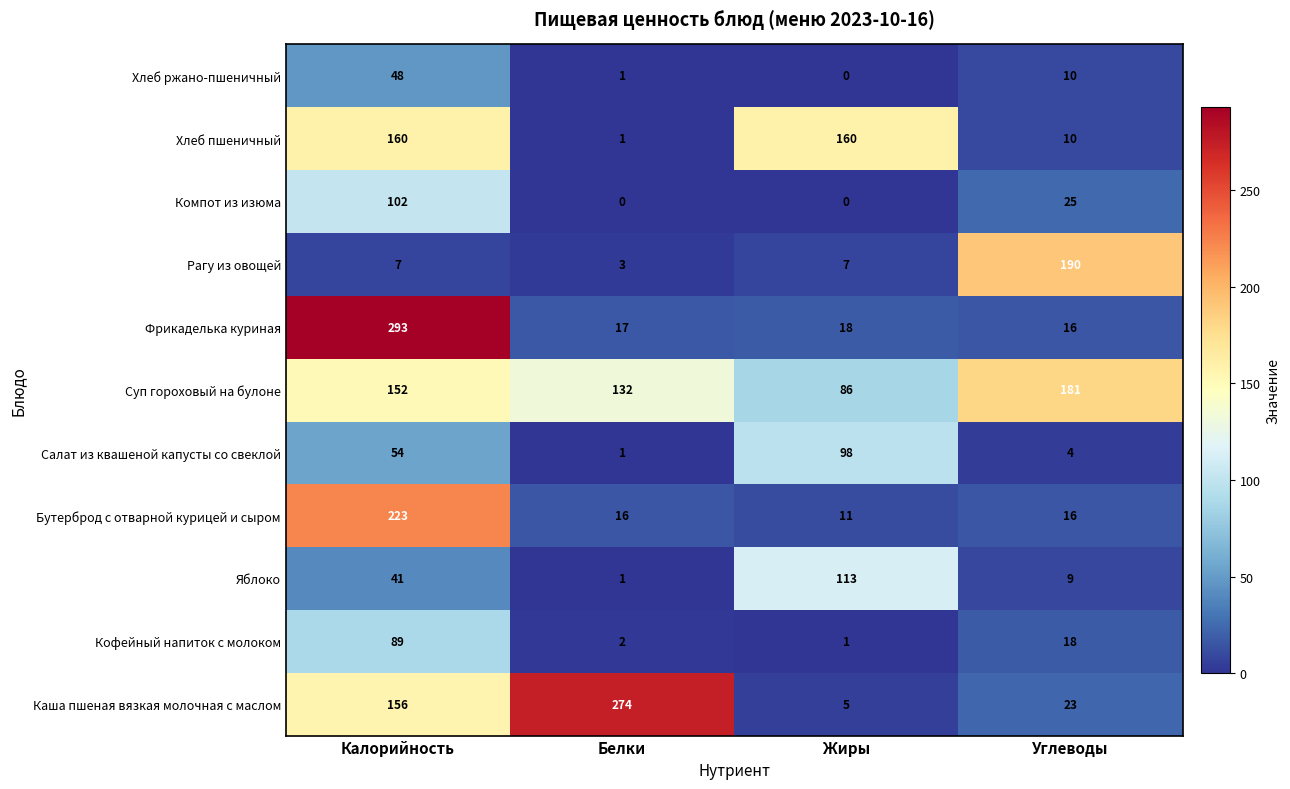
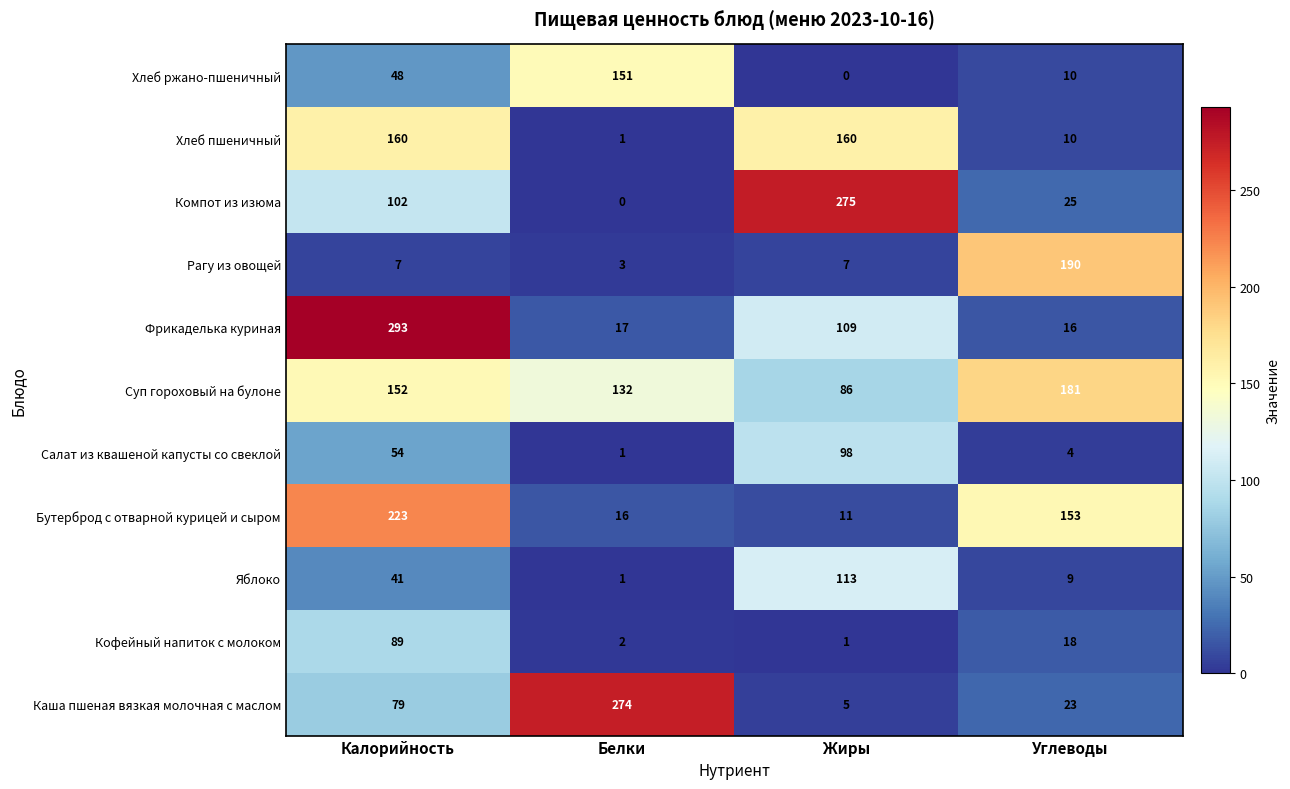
Хлеб ржано-пшеничный, Белки: 1 -> 151
Компот из изюма, Жиры: 0 -> 275
Фрикаделька куриная, Жиры: 18 -> 109
Бутерброд с отварной курицей и сыром, Углеводы: 16 -> 153
Каша пшеная вязкая молочная с маслом, Калорийность: 156 -> 79
